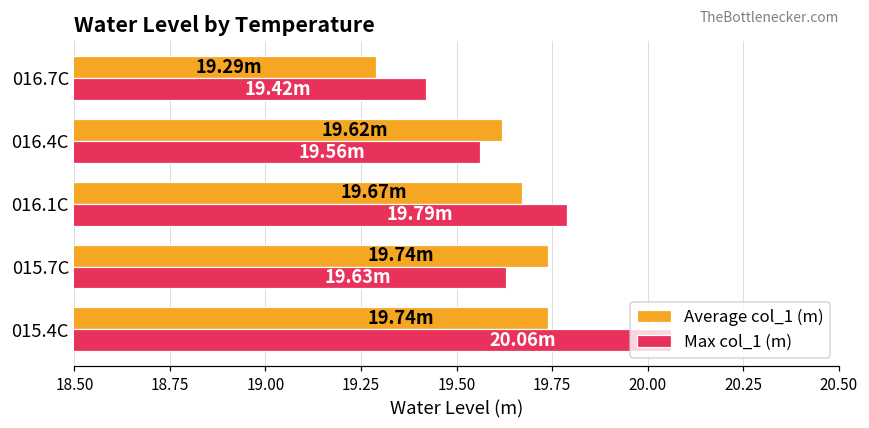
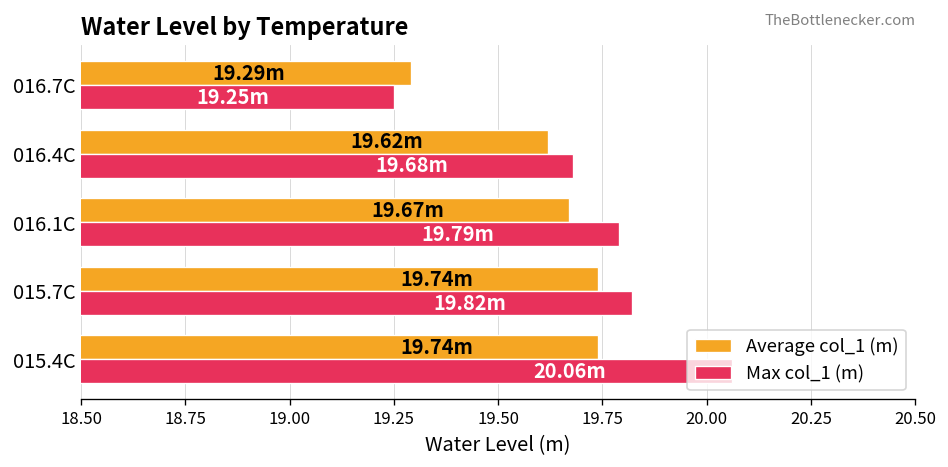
Max col_1 (m), 016.7C: 19.42m -> 19.25m
Max col_1 (m), 016.4C: 19.56m -> 19.68m
Max col_1 (m), 015.7C: 19.63m -> 19.82m
